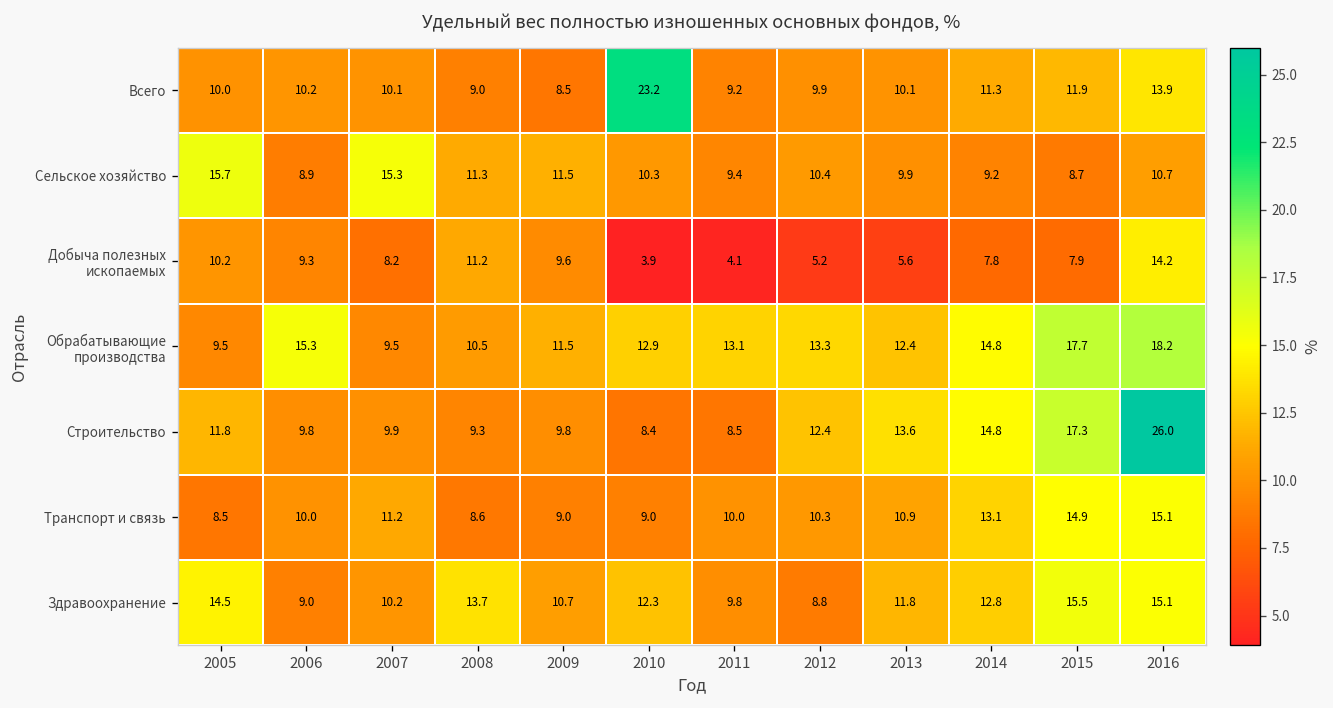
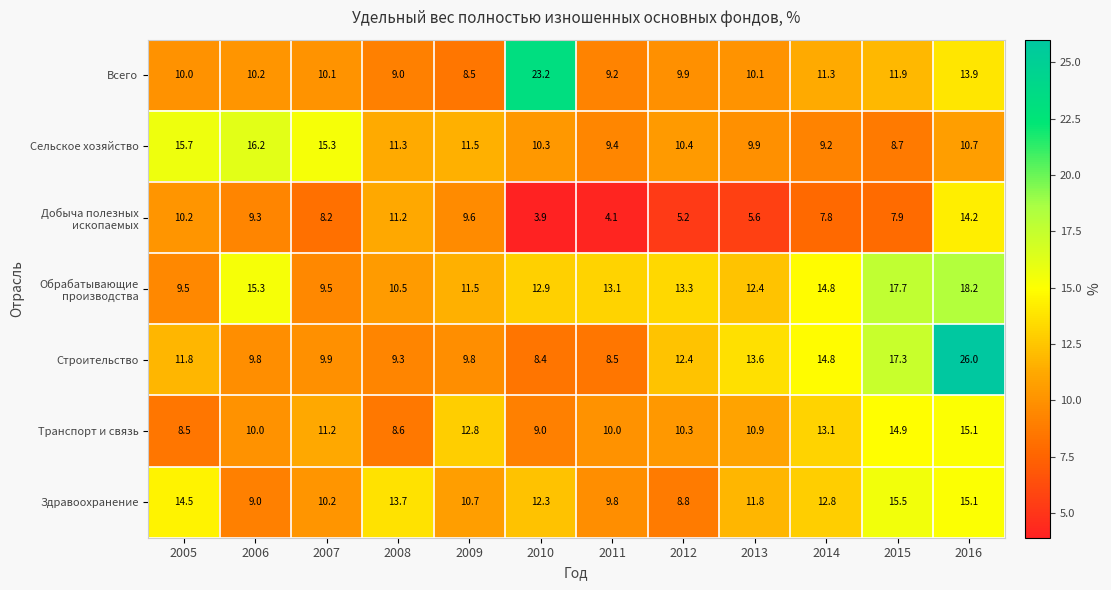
Сельское хозяйство, 2006: 8.9 -> 16.2
Транспорт и связь, 2009: 9.0 -> 12.8
